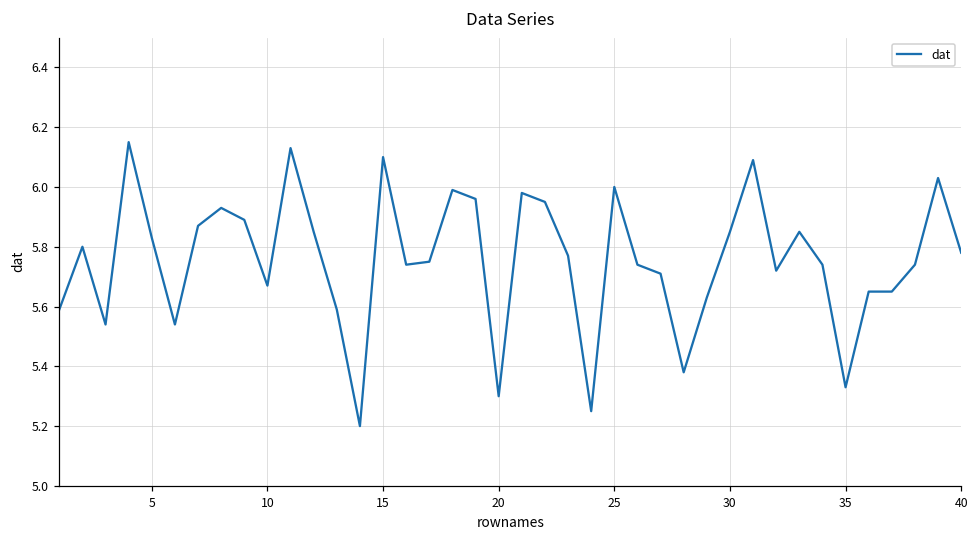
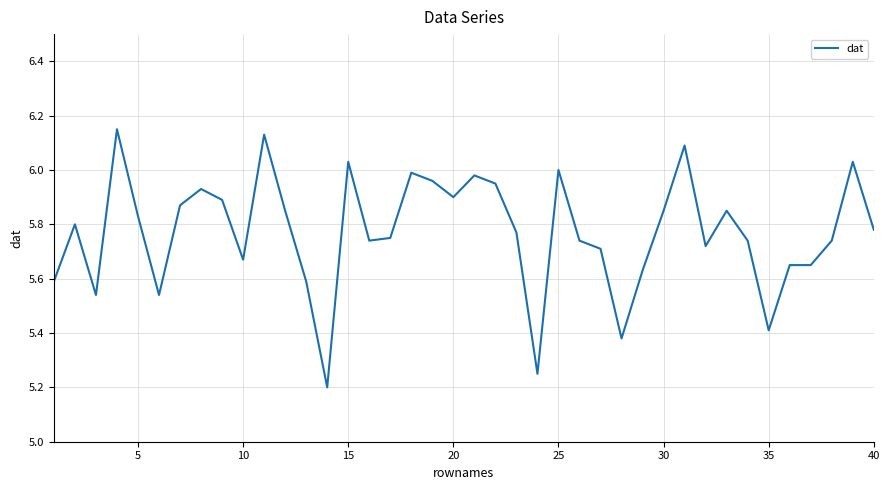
15: 6.10 -> 6.03
20: 5.3 -> 5.9
35: 5.33 -> 5.41
